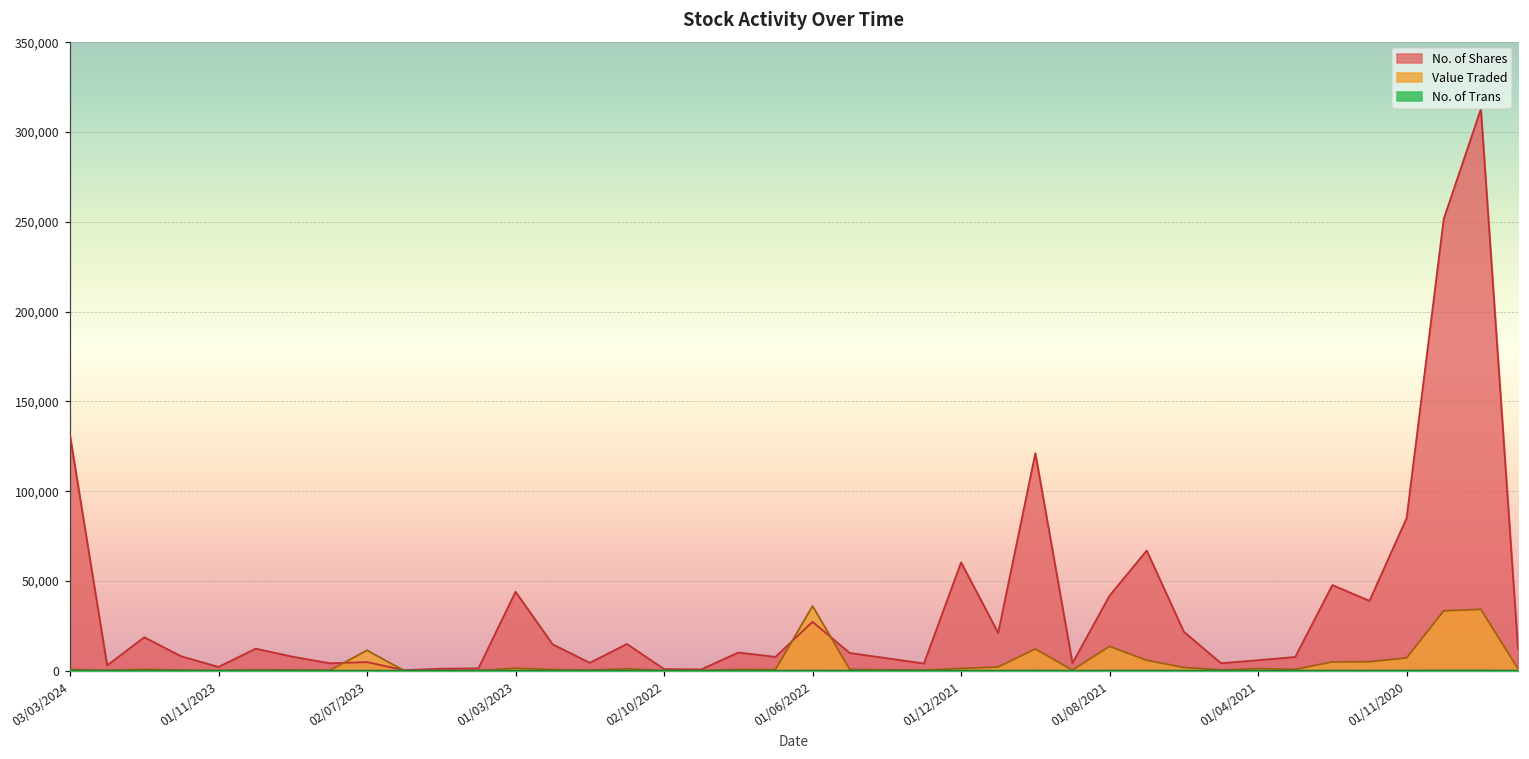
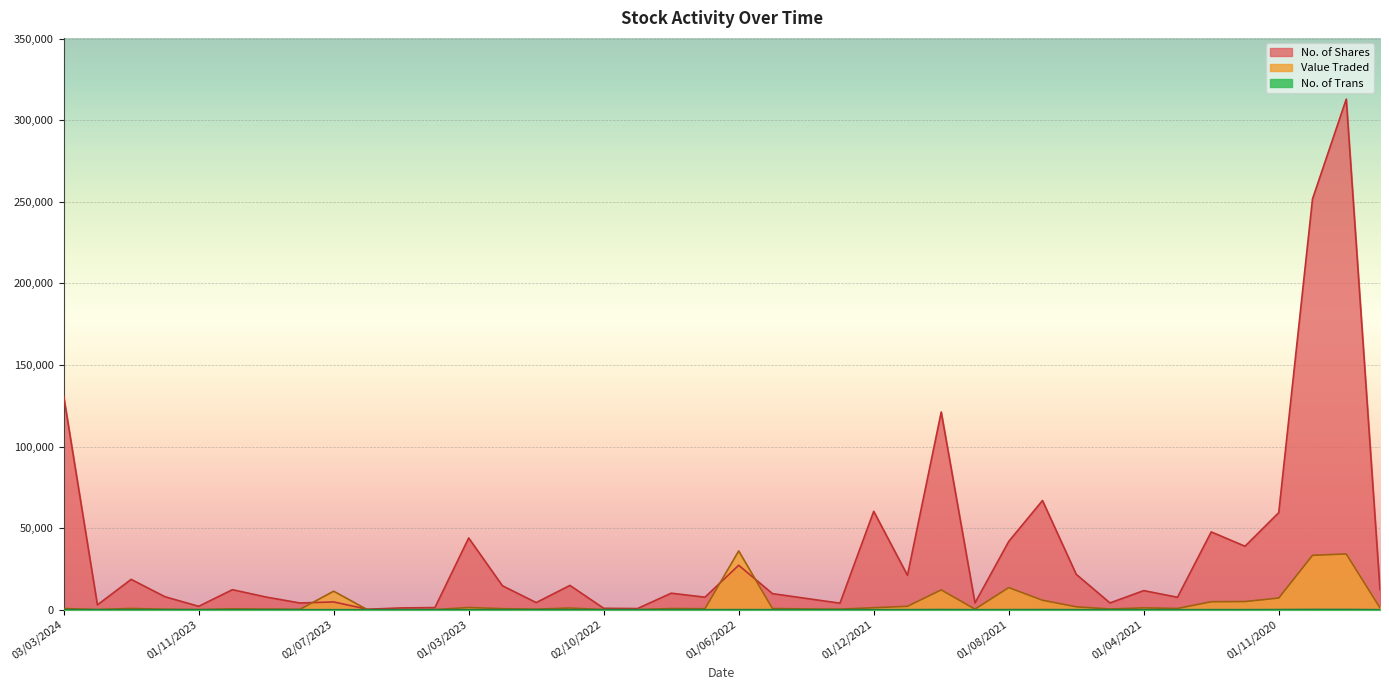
No. of Shares, 01/04/2021: 6,000 -> 12,000
No. of Shares, 01/11/2020: 85,000 -> 59,000
